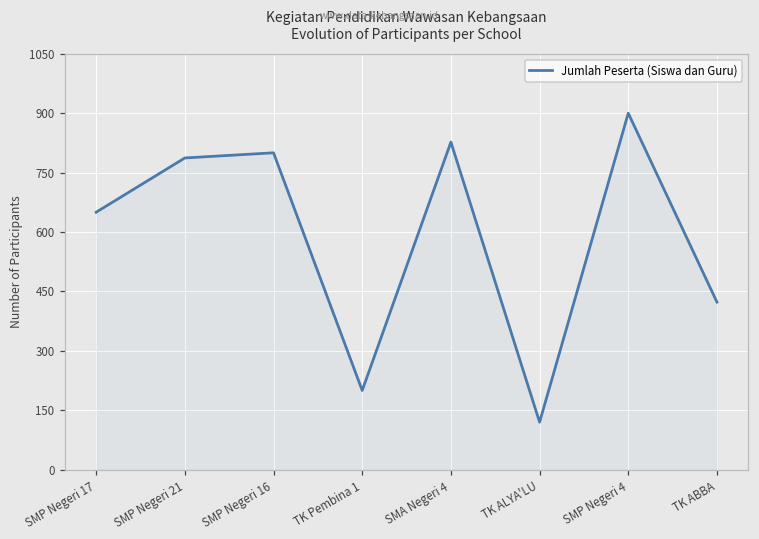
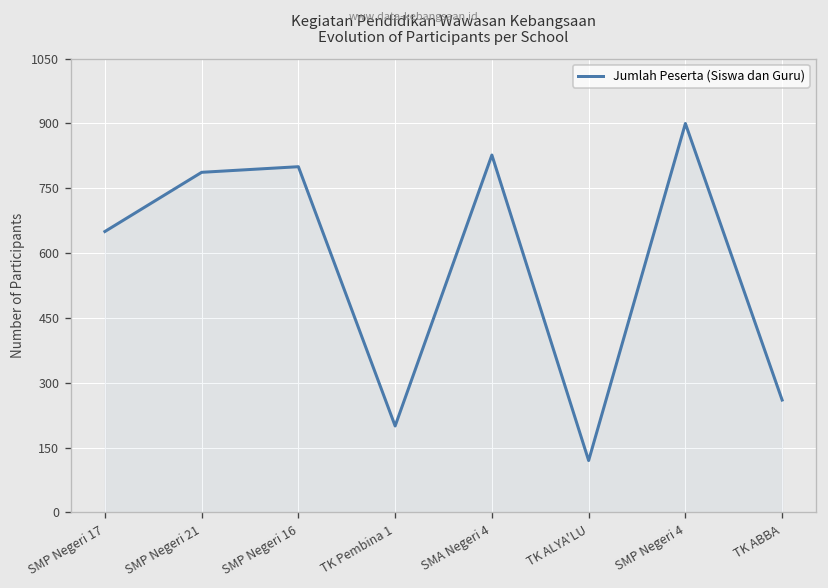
TK ABBA: 420 -> 260
